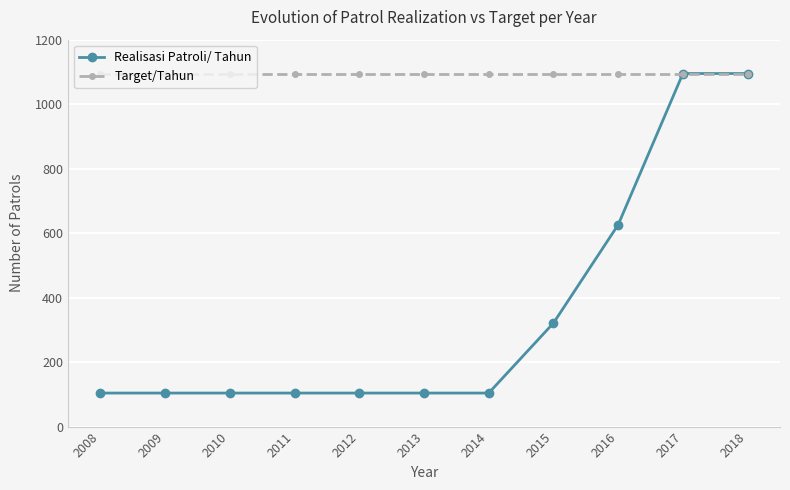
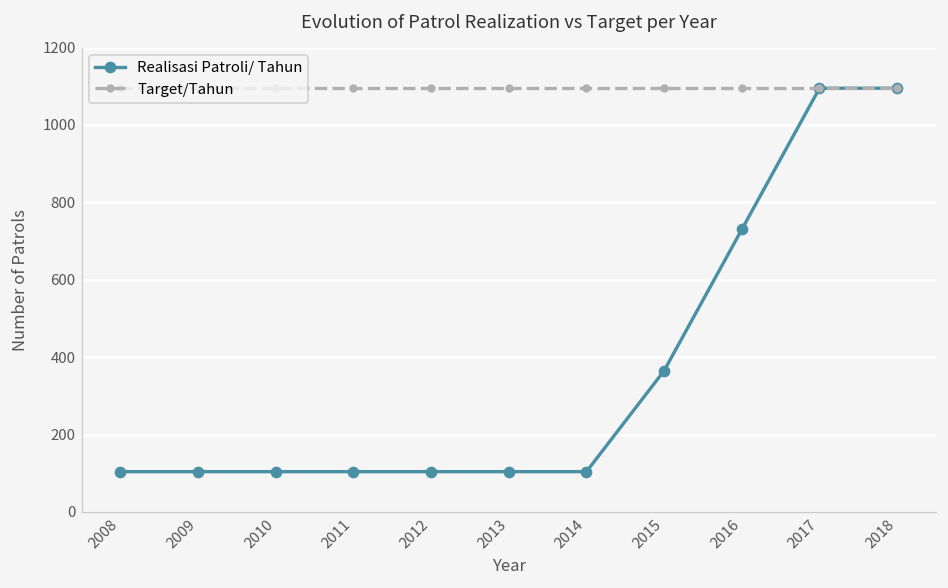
Realisasi Patroli/ Tahun, 2015: 320 -> 370
Realisasi Patroli/ Tahun, 2016: 630 -> 730
